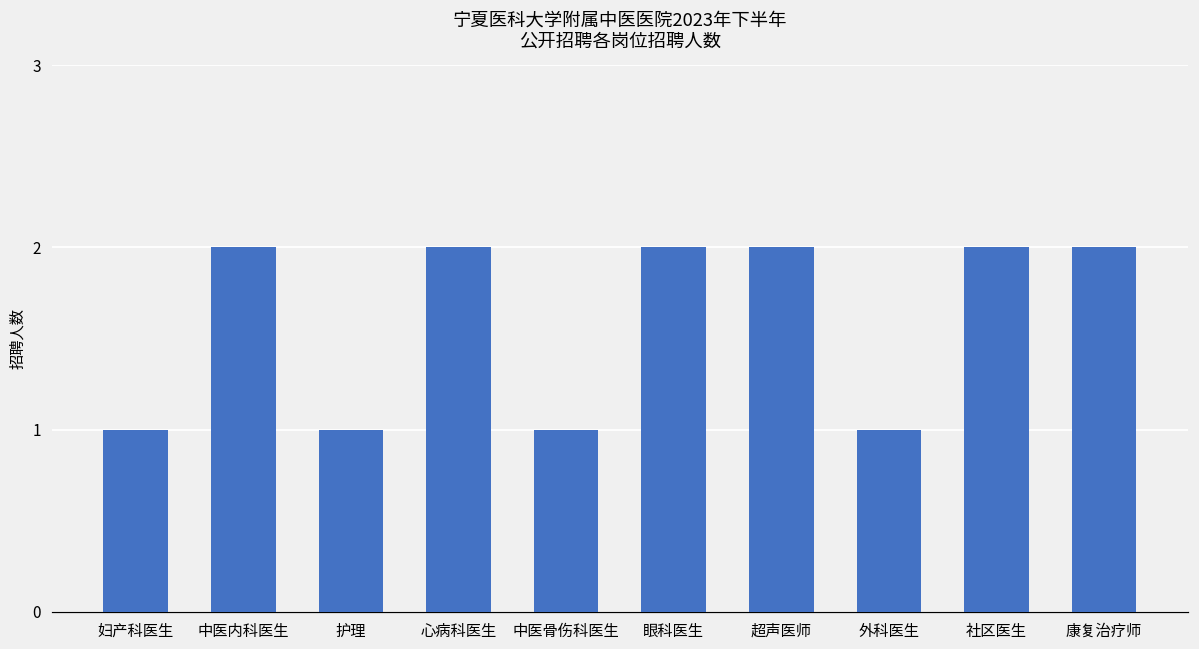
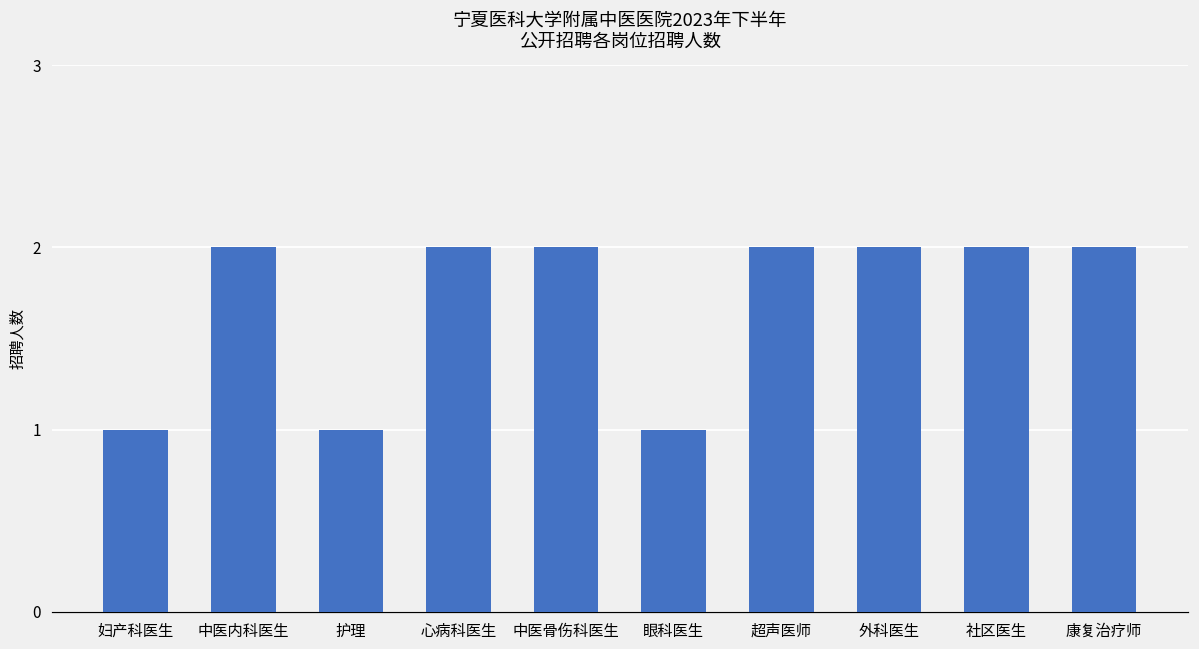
中医骨伤科医生: 1 -> 2
眼科医生: 2 -> 1
外科医生: 1 -> 2
